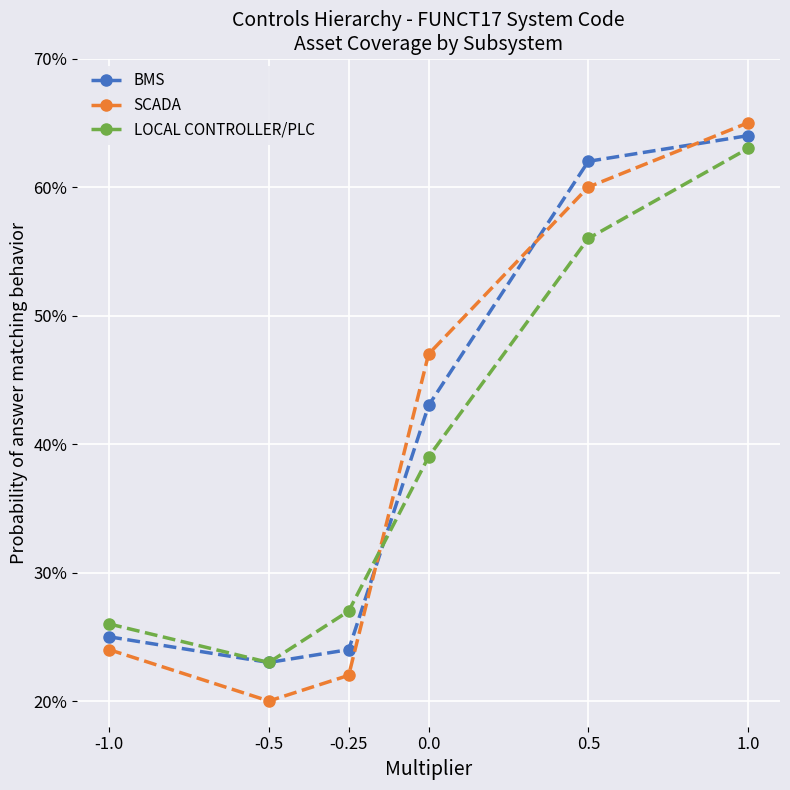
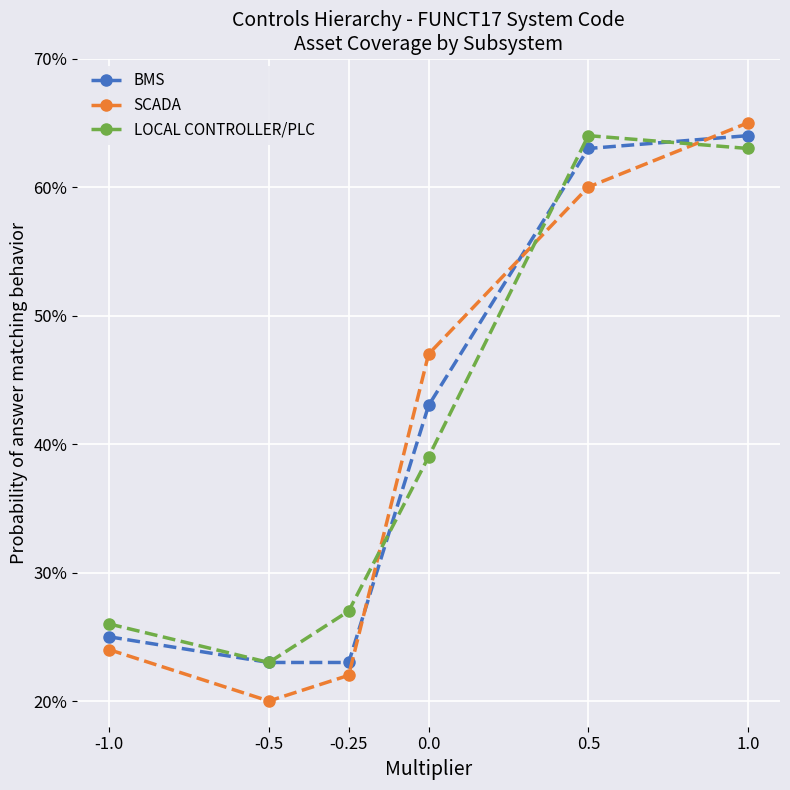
BMS, -0.25: 24.0% -> 23.0%
BMS, 0.5: 62.0% -> 63.0%
LOCAL CONTROLLER/PLC, 0.5: 56.0% -> 64.0%
